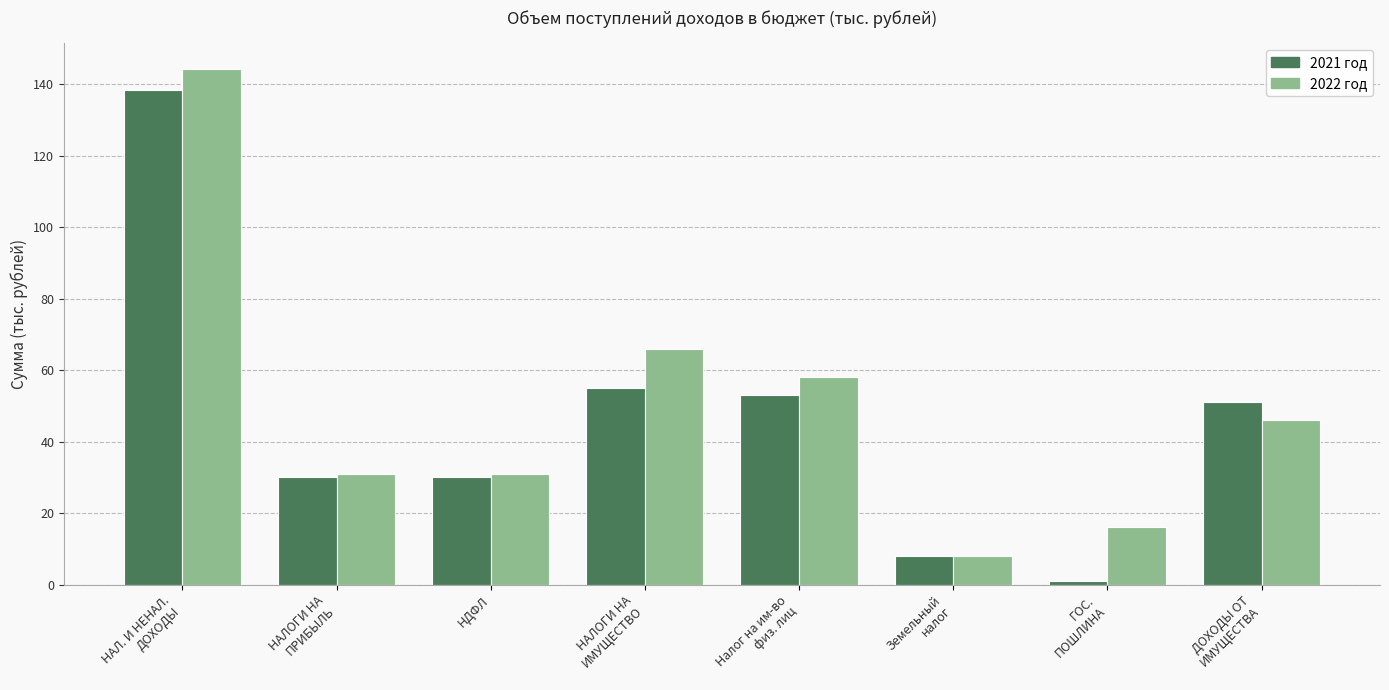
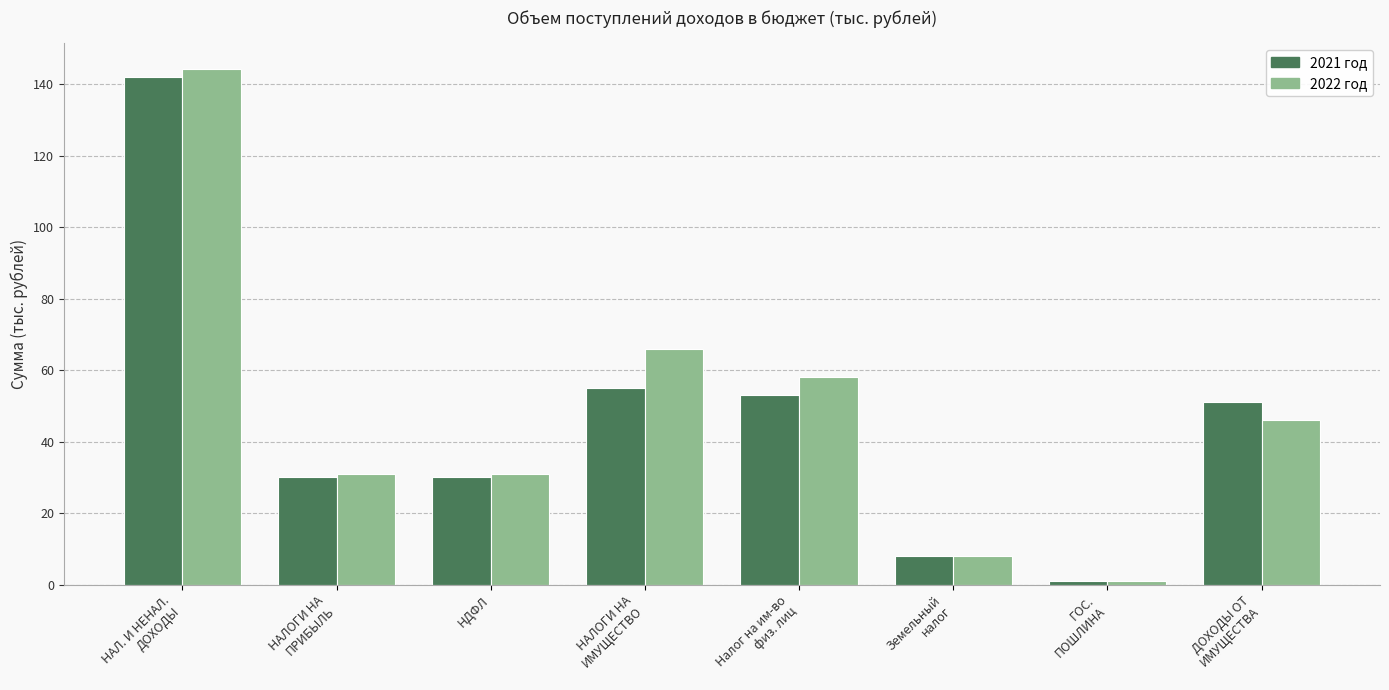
2021 год, НАЛ. И НЕНАЛ. ДОХОДЫ: 138 -> 142
2022 год, ГОС. ПОШЛИНА: 16 -> 1
